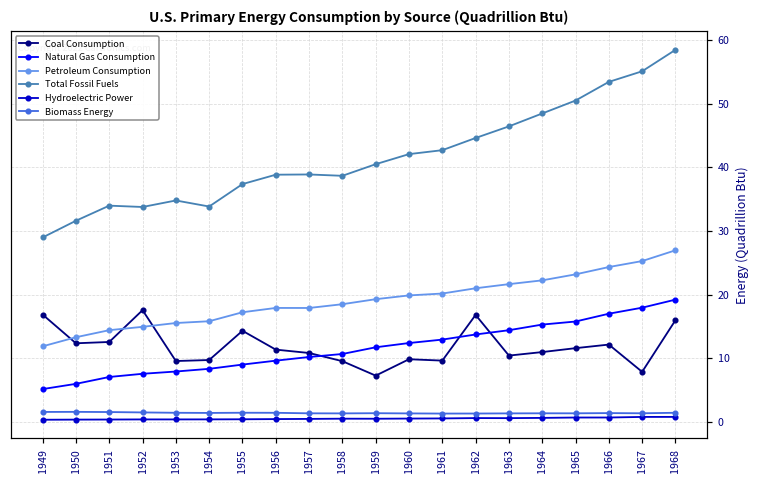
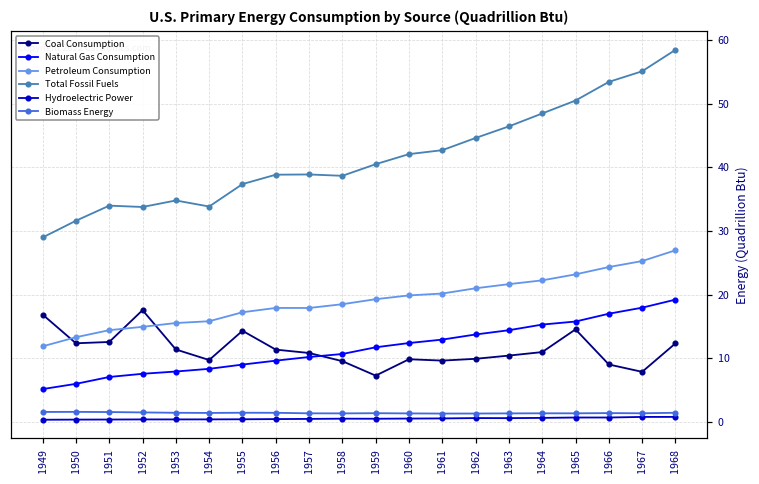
Coal Consumption, 1953: 10 -> 11
Coal Consumption, 1962: 17 -> 10
Coal Consumption, 1965: 12 -> 15
Coal Consumption, 1966: 12 -> 9
Coal Consumption, 1968: 16 -> 12
